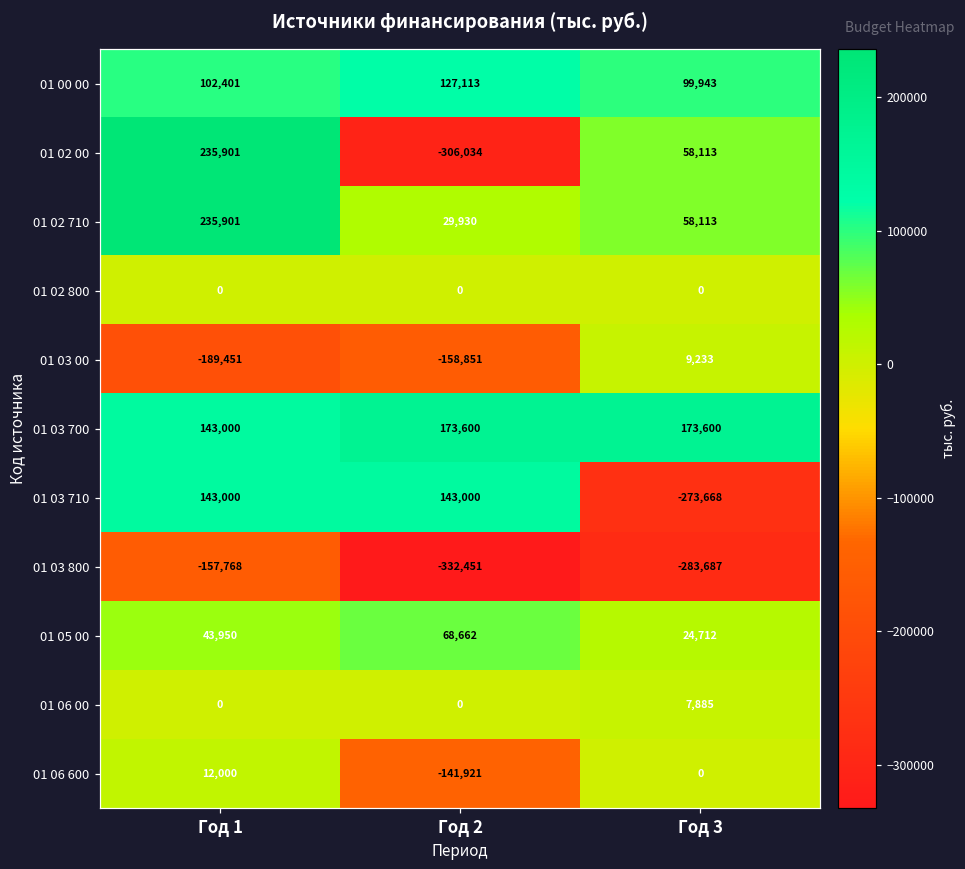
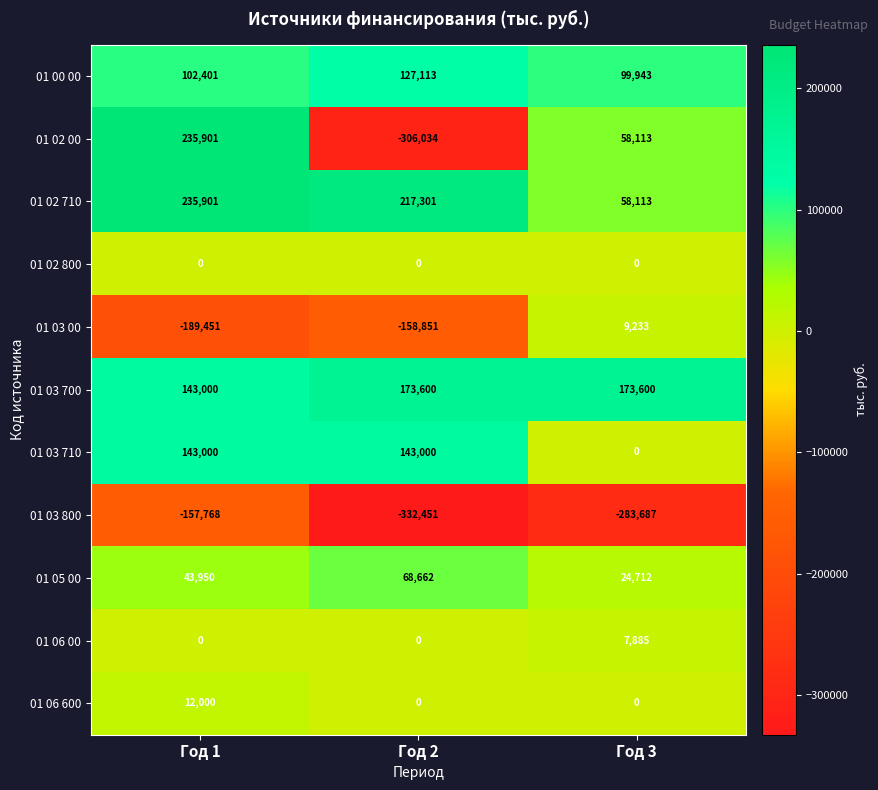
01 02 710, Год 2: 29,930 -> 217,301
01 03 710, Год 3: -273,668 -> 0
01 06 600, Год 2: -141,921 -> 0
